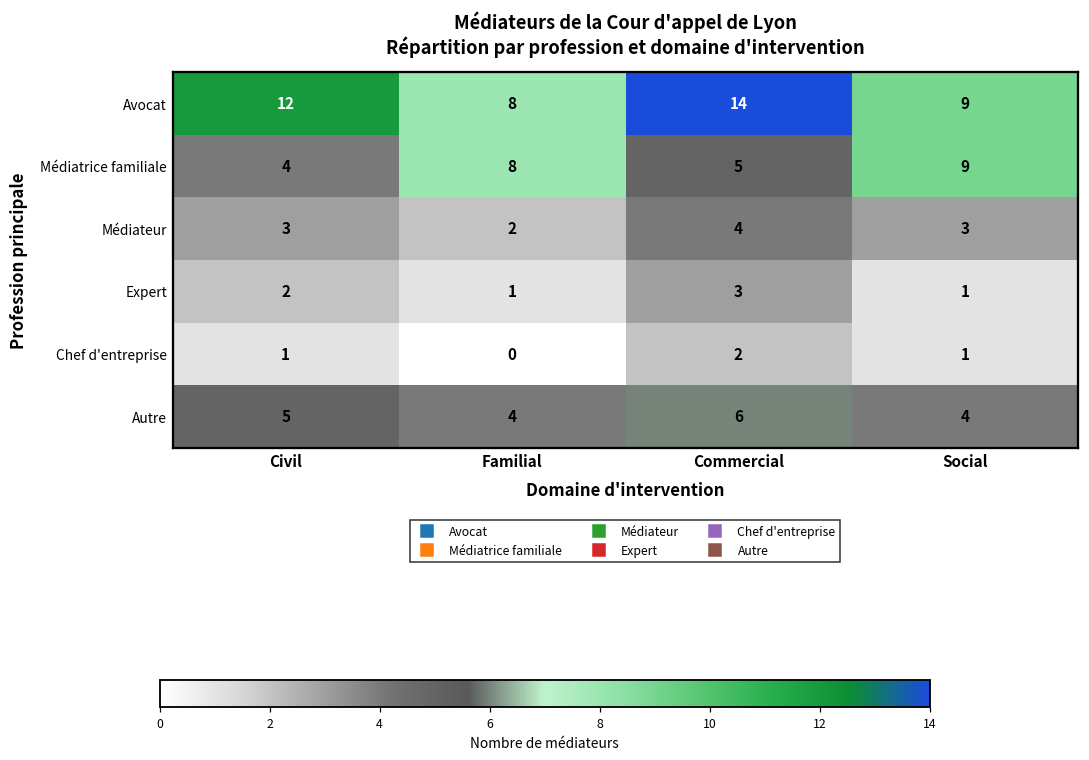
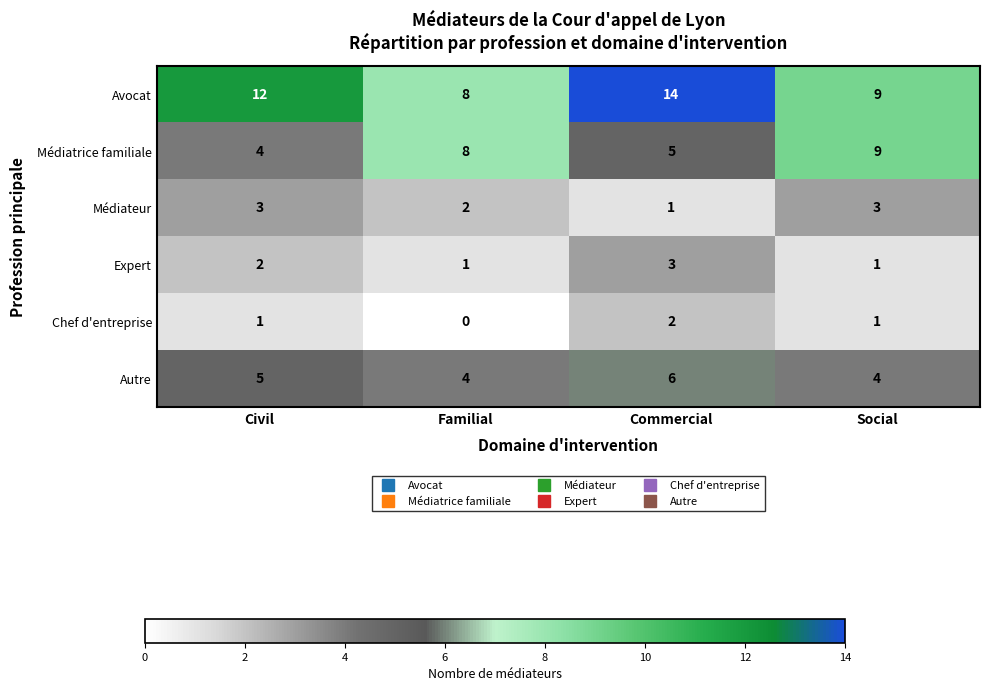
Médiateur, Commercial: 4 -> 1
